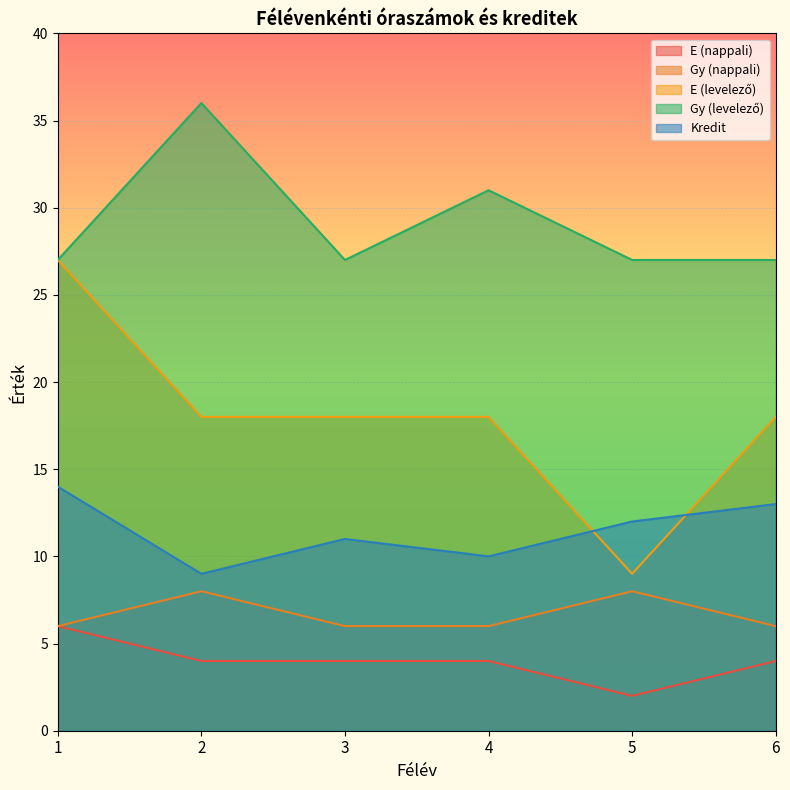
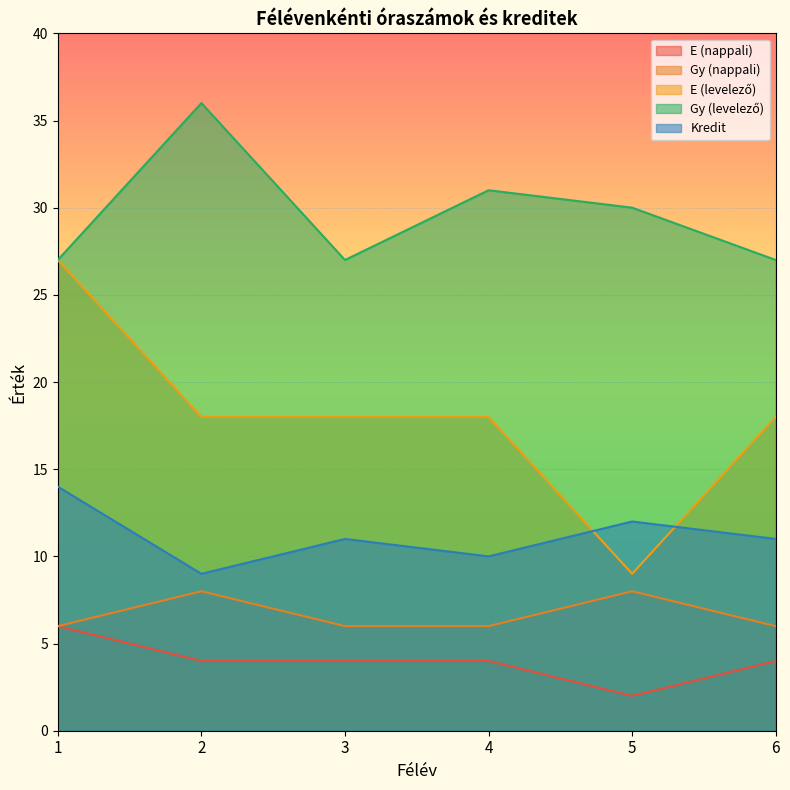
Gy (levelező), 5: 27 -> 30
Kredit, 6: 13 -> 11
